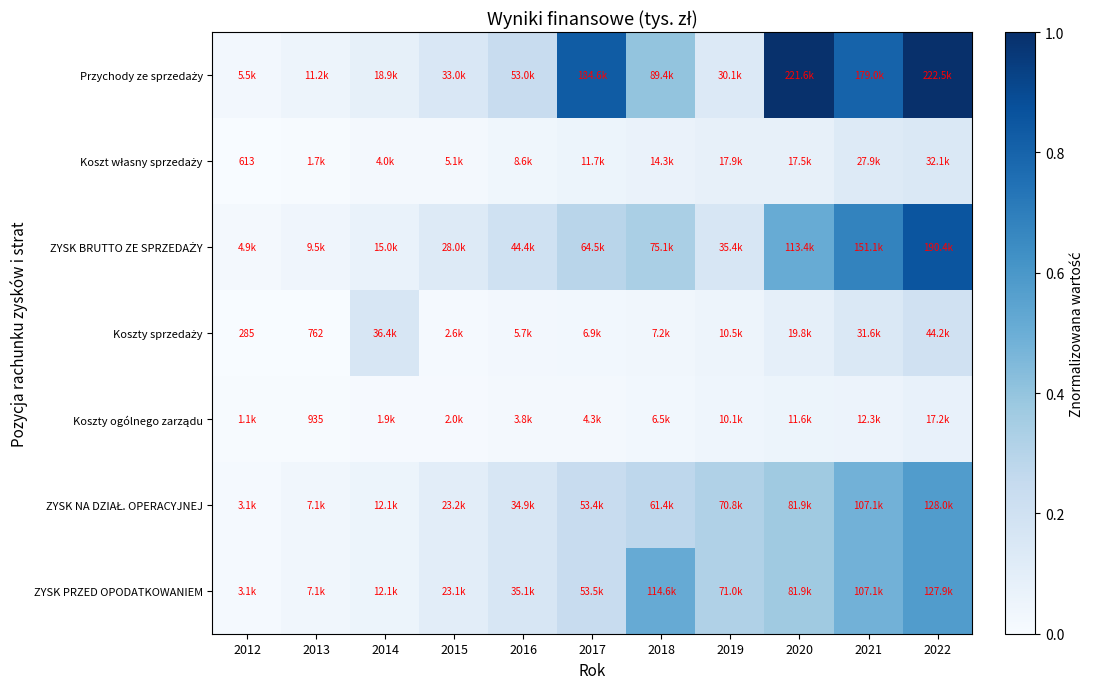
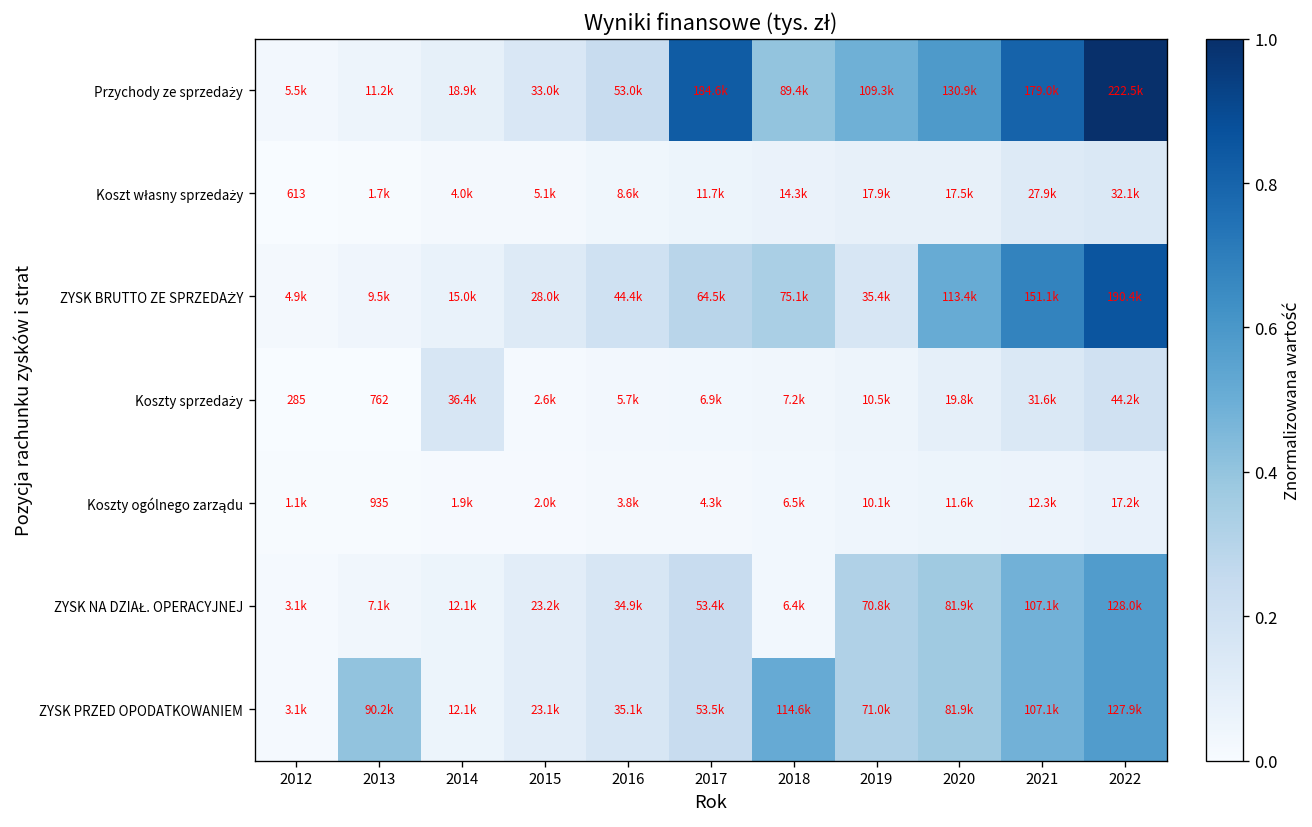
Przychody ze sprzedaży, 2019: 30.1k -> 109.3k
Przychody ze sprzedaży, 2020: 221.6k -> 130.9k
ZYSK NA DZIAŁ. OPERACYJNEJ, 2018: 61.4k -> 6.4k
ZYSK PRZED OPODATKOWANIEM, 2013: 7.1k -> 90.2k
